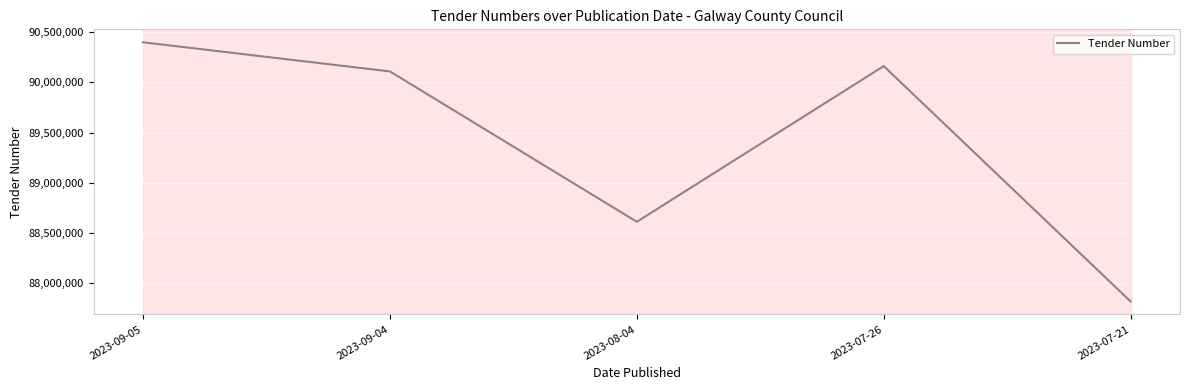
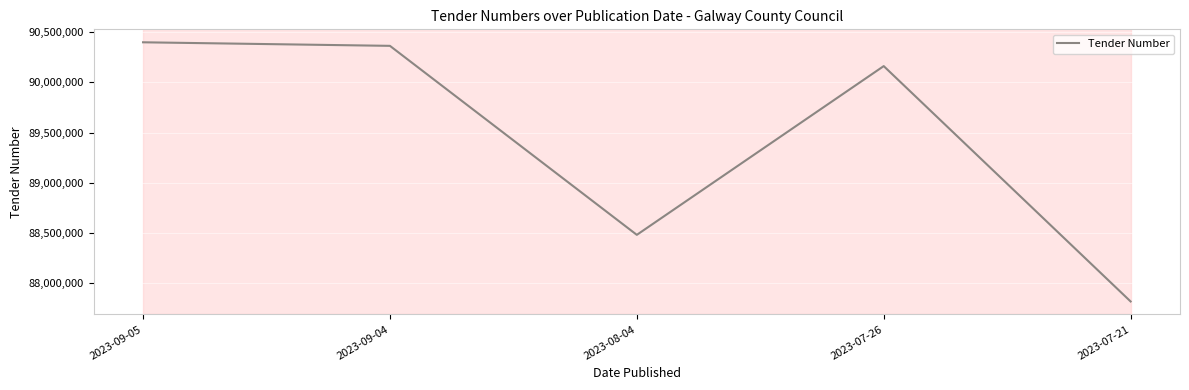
2023-09-04: 90,110,000 -> 90,360,000
2023-08-04: 88,610,000 -> 88,480,000
